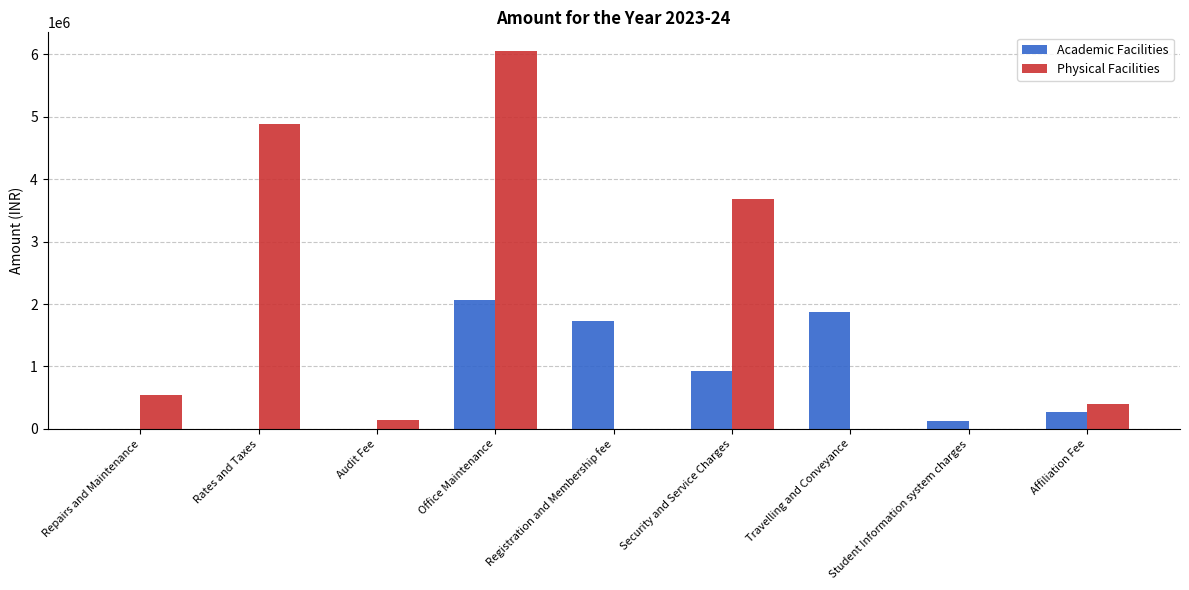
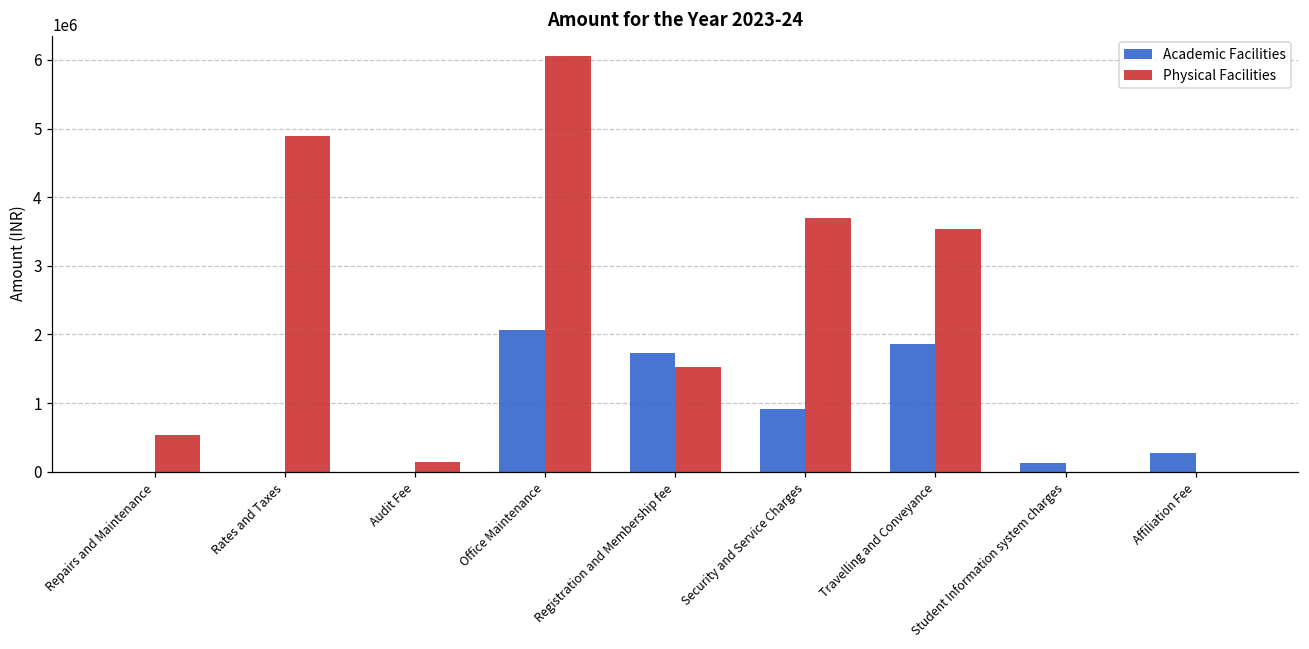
Physical Facilities, Registration and Membership fee: 0 -> 1500000
Physical Facilities, Travelling and Conveyance: 0 -> 3500000
Physical Facilities, Affiliation Fee: 400000 -> 0
